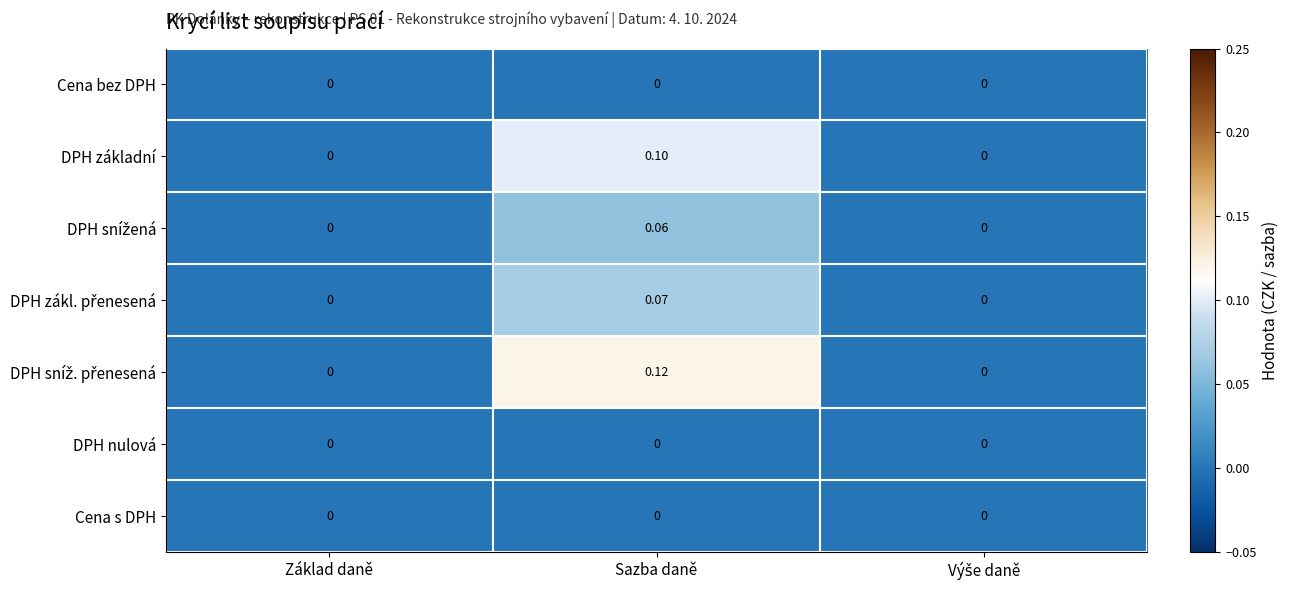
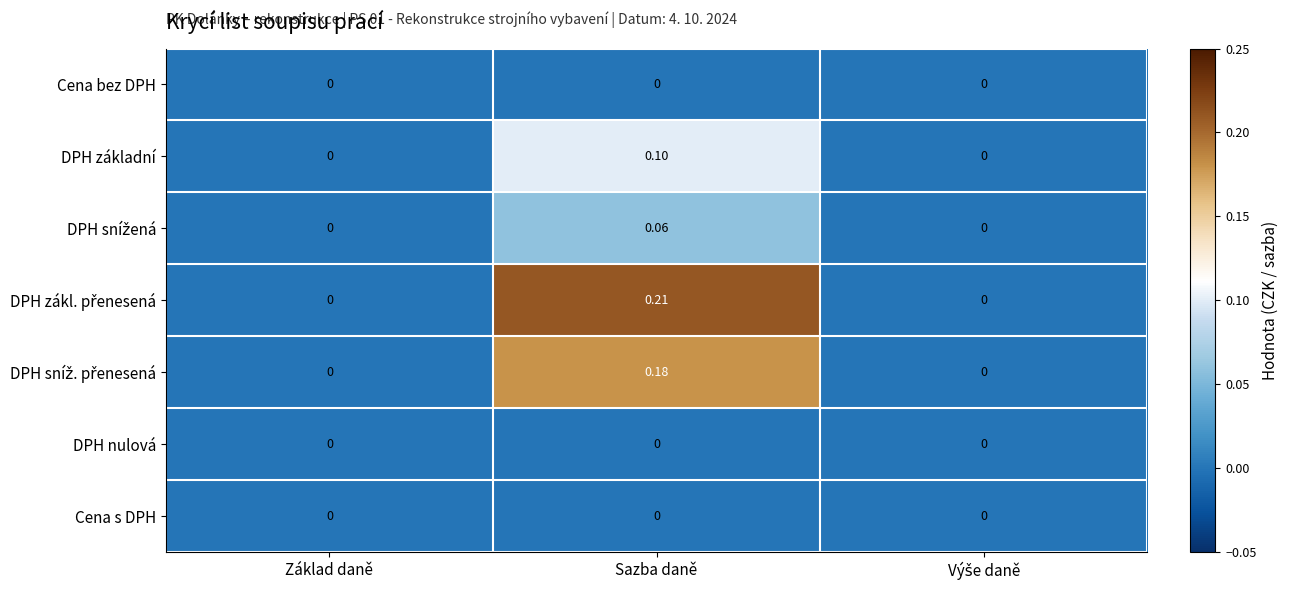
DPH zákl. přenesená, Sazba daně: 0.07 -> 0.21
DPH sníž. přenesená, Sazba daně: 0.12 -> 0.18
